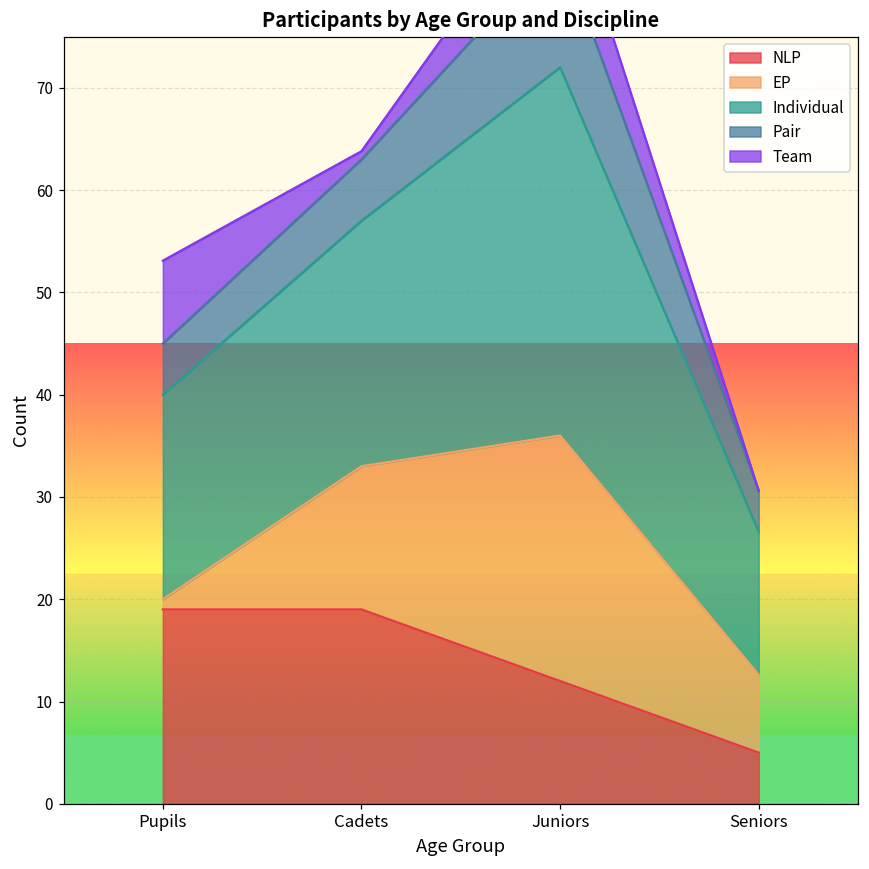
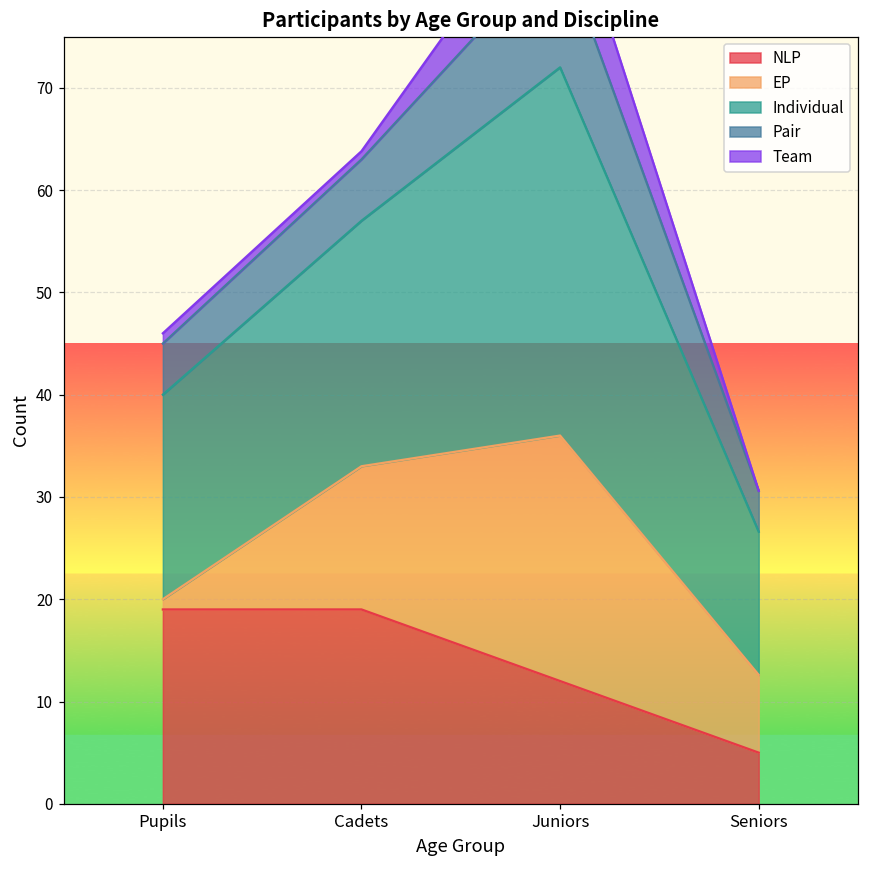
Team, Pupils: 8 -> 1
